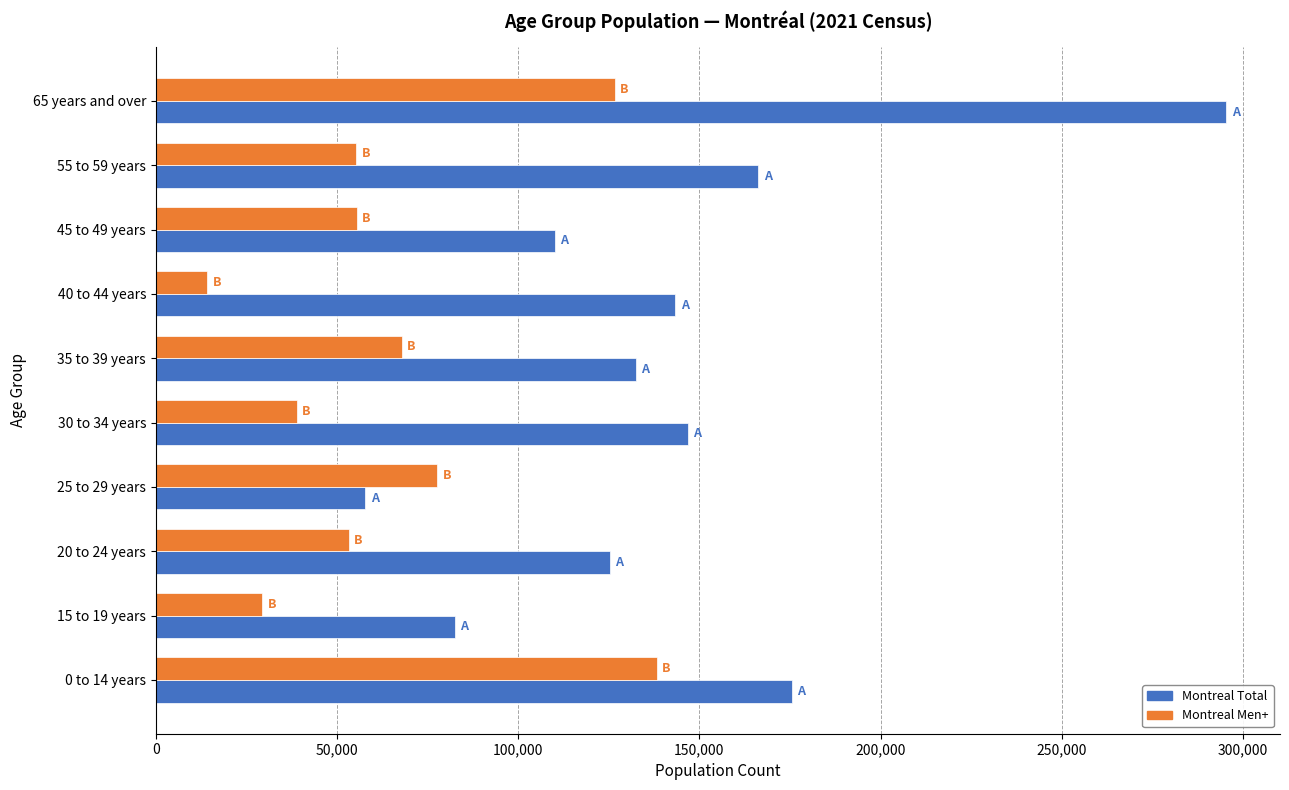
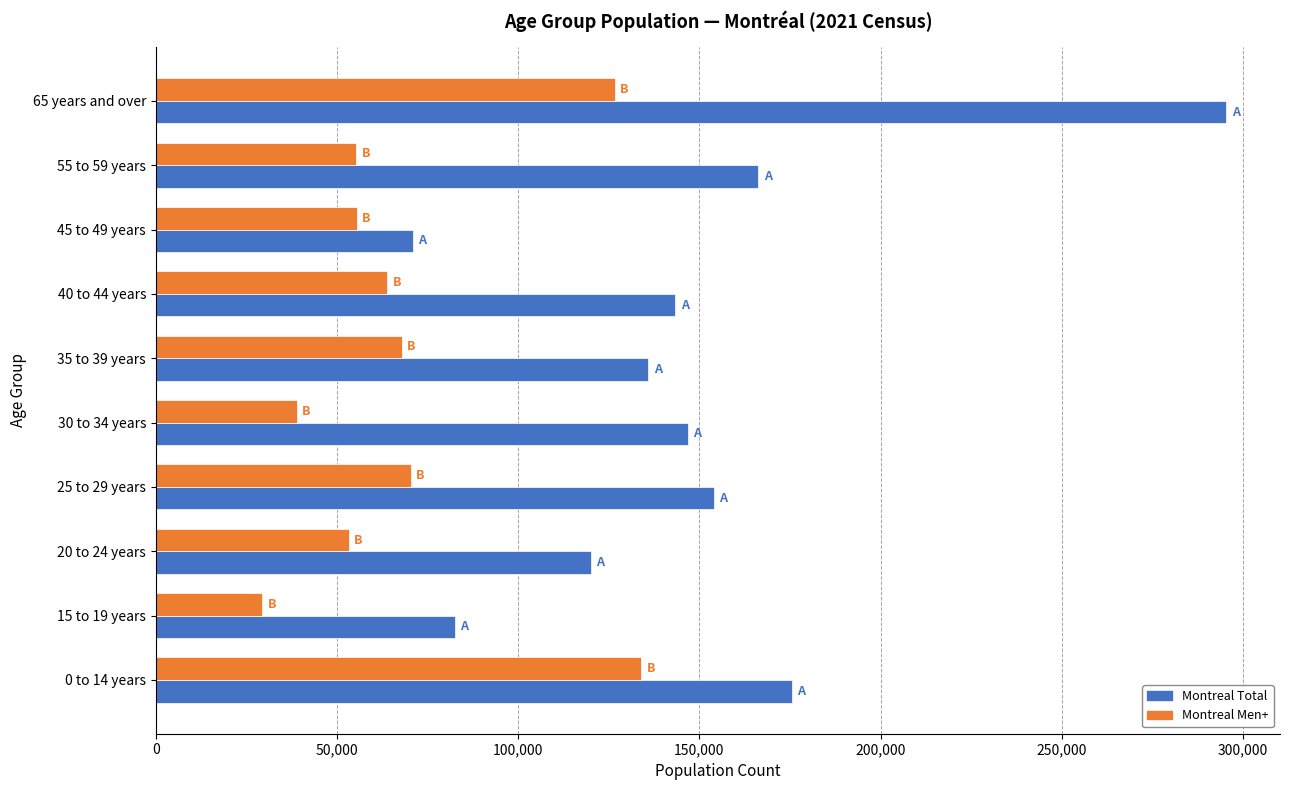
Montreal Total, 45 to 49 years: 110,000 -> 71,000
Montreal Men+, 40 to 44 years: 14,000 -> 64,000
Montreal Total, 35 to 39 years: 133,000 -> 136,000
Montreal Men+, 25 to 29 years: 78,000 -> 70,000
Montreal Total, 25 to 29 years: 58,000 -> 154,000
Montreal Total, 20 to 24 years: 125,000 -> 120,000
Montreal Men+, 0 to 14 years: 138,000 -> 134,000
